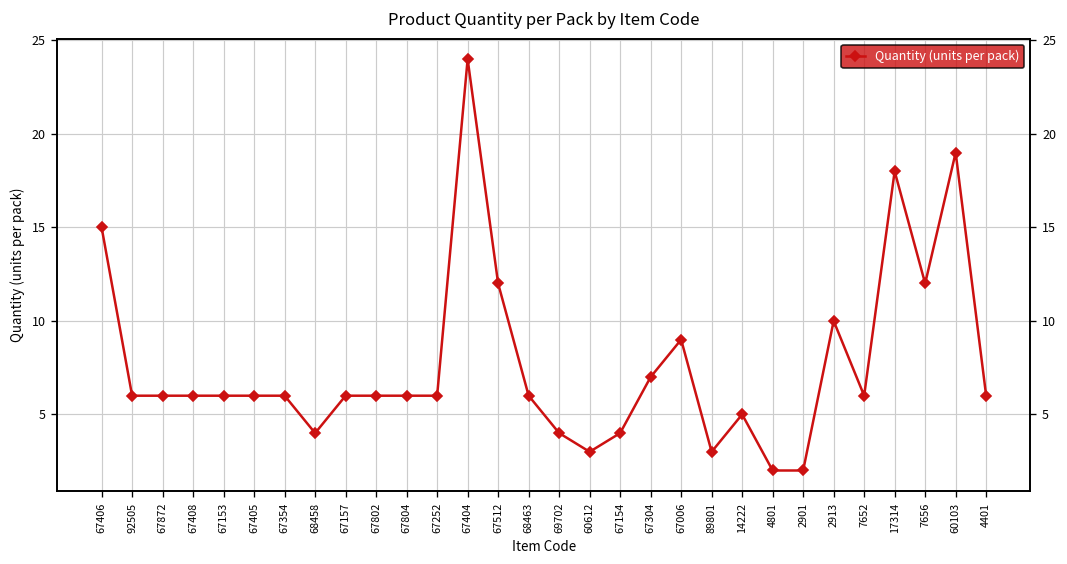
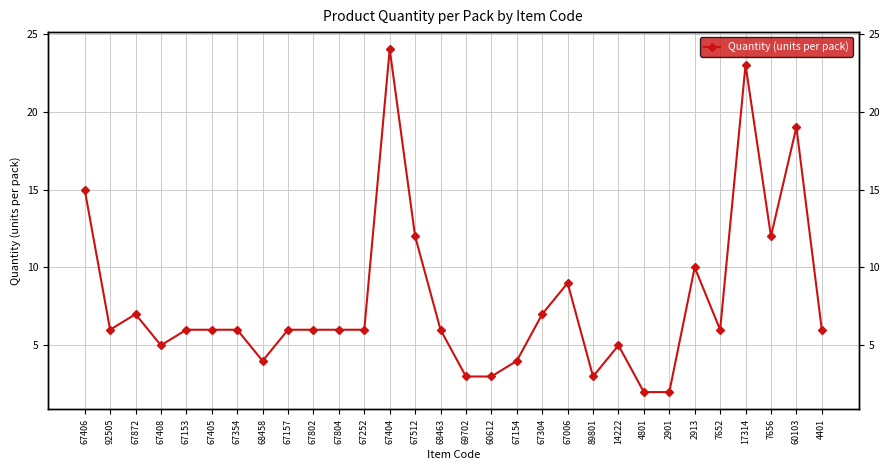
67872: 6 -> 7
67408: 6 -> 5
69702: 4 -> 3
17314: 18 -> 23
